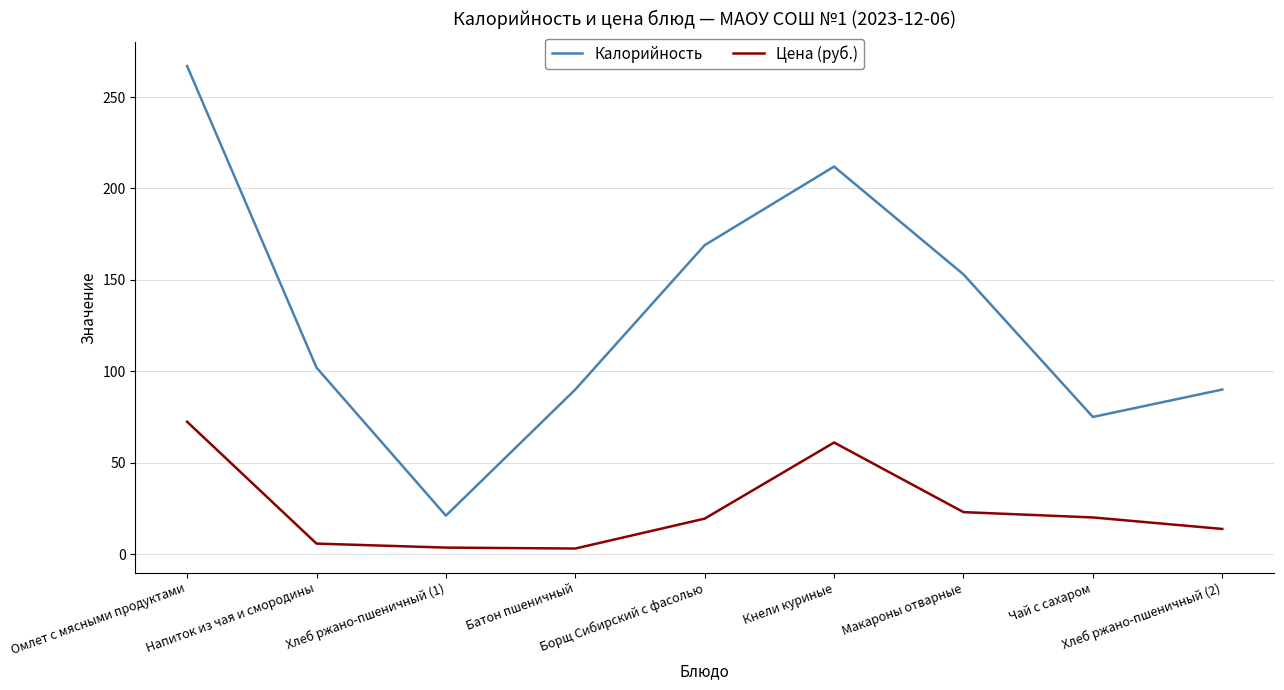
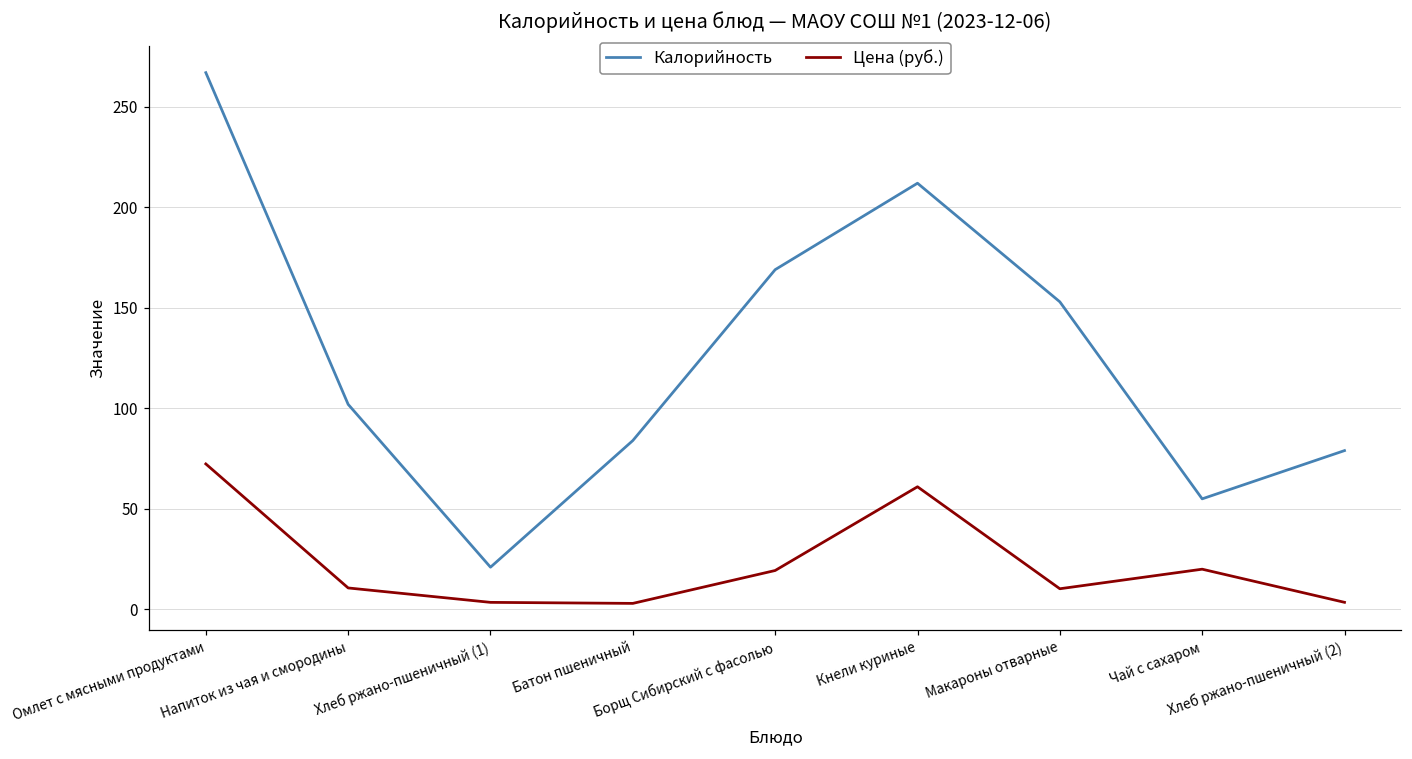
Цена (руб.), Напиток из чая и смородины: 6 -> 11
Калорийность, Батон пшеничный: 90 -> 84
Цена (руб.), Макароны отварные: 23 -> 10
Калорийность, Чай с сахаром: 75 -> 55
Калорийность, Хлеб ржано-пшеничный (2): 90 -> 79
Цена (руб.), Хлеб ржано-пшеничный (2): 14 -> 4
